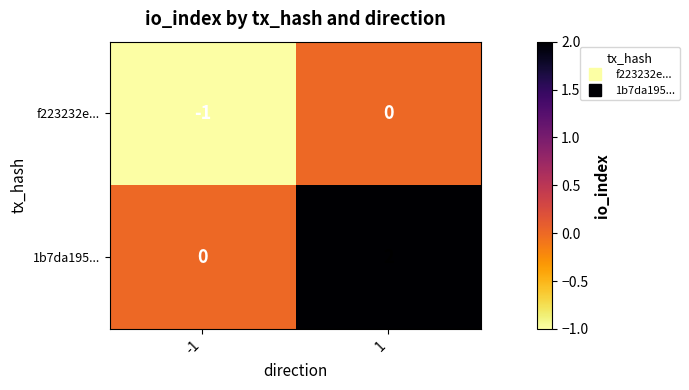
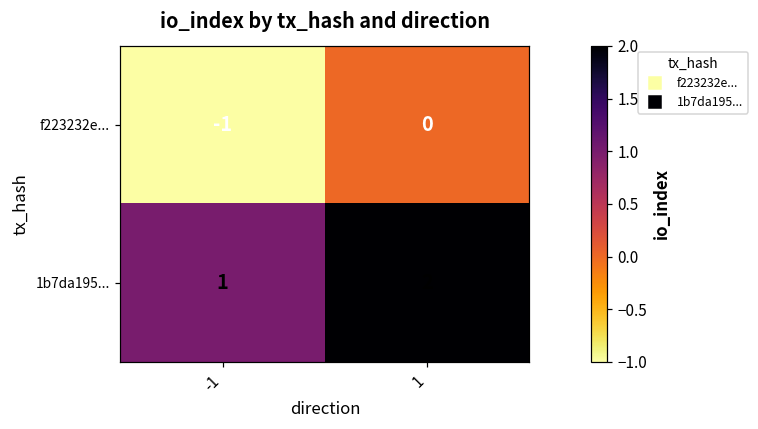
1b7da195..., -1: 0 -> 1
